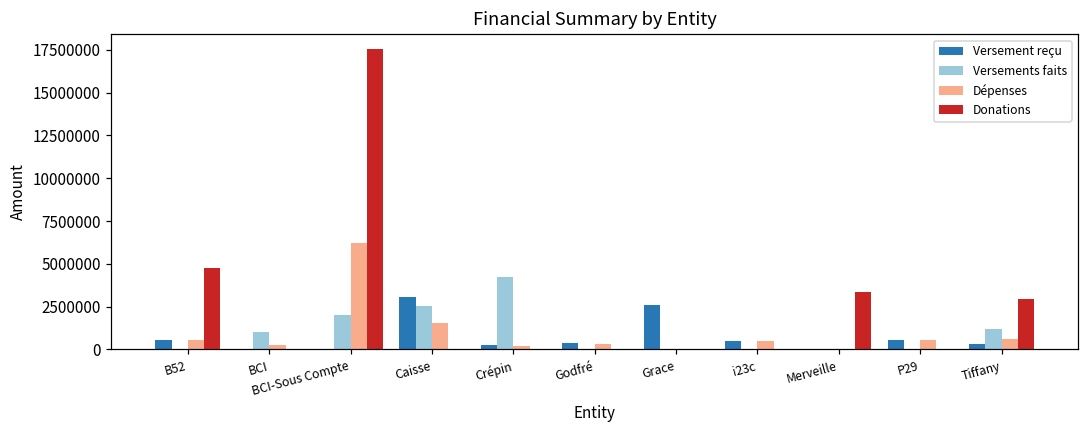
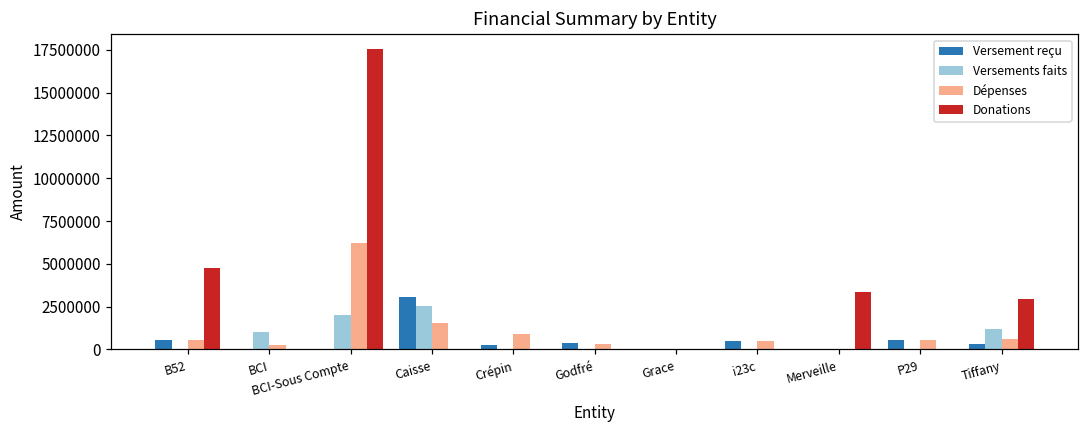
Versements faits, Crépin: 4200000 -> 0
Dépenses, Crépin: 200000 -> 900000
Versement reçu, Grace: 2600000 -> 0
